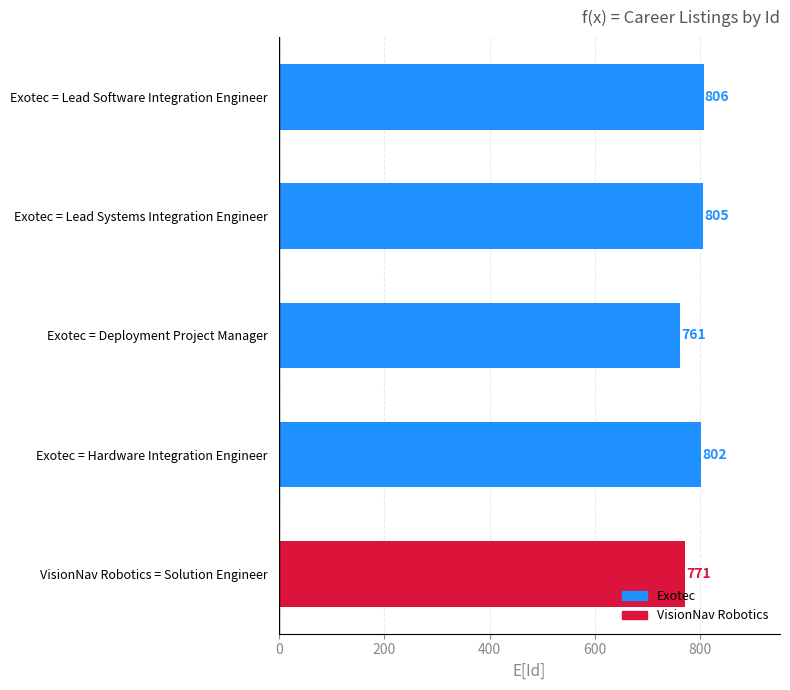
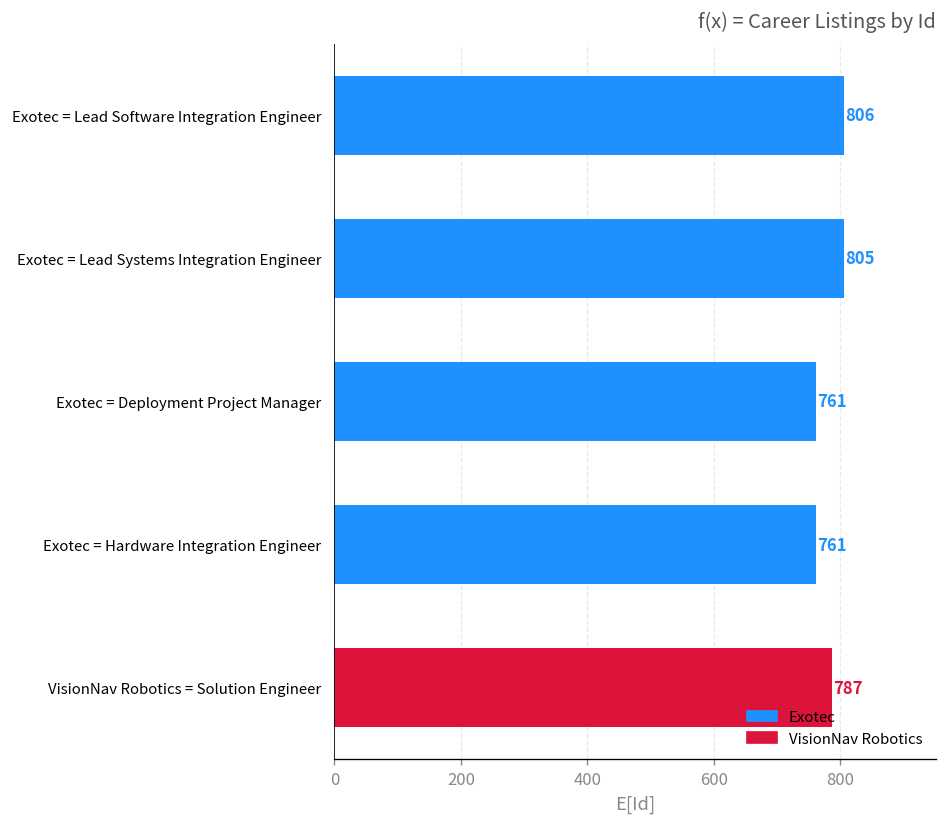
Exotec = Hardware Integration Engineer: 802 -> 761
VisionNav Robotics = Solution Engineer: 771 -> 787
